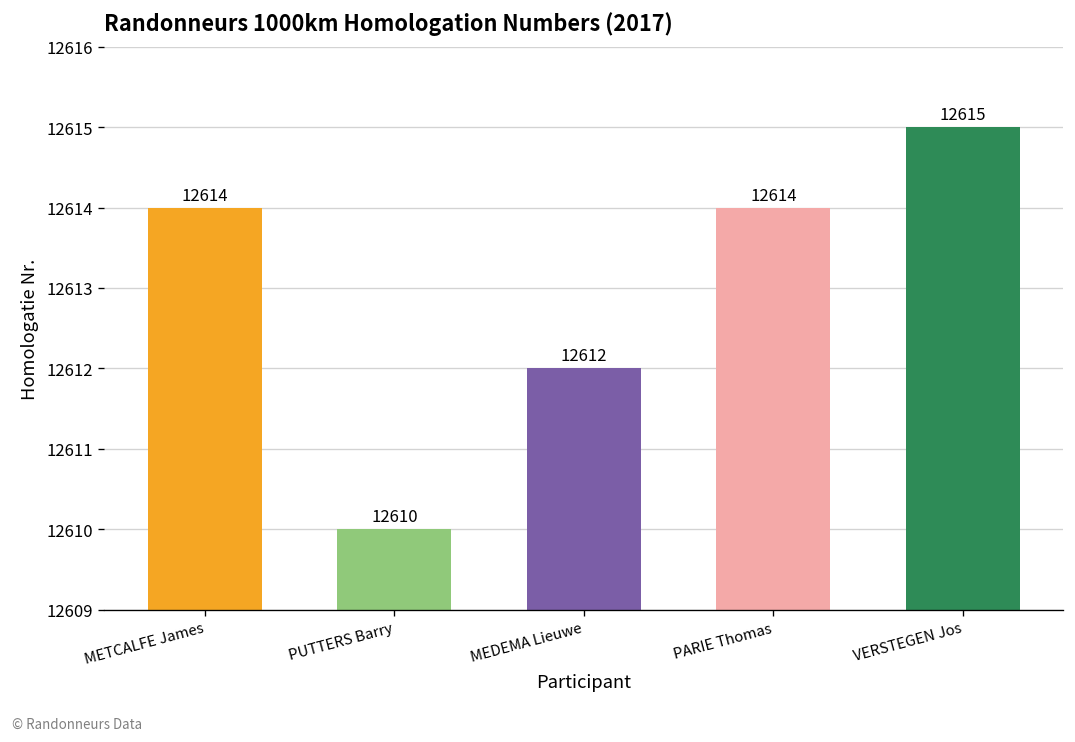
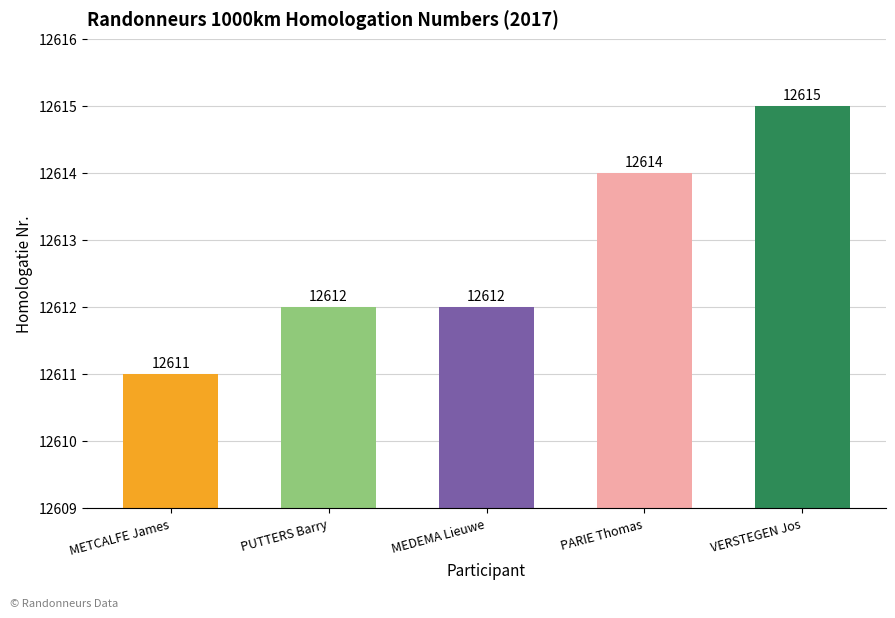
METCALFE James: 12614 -> 12611
PUTTERS Barry: 12610 -> 12612
